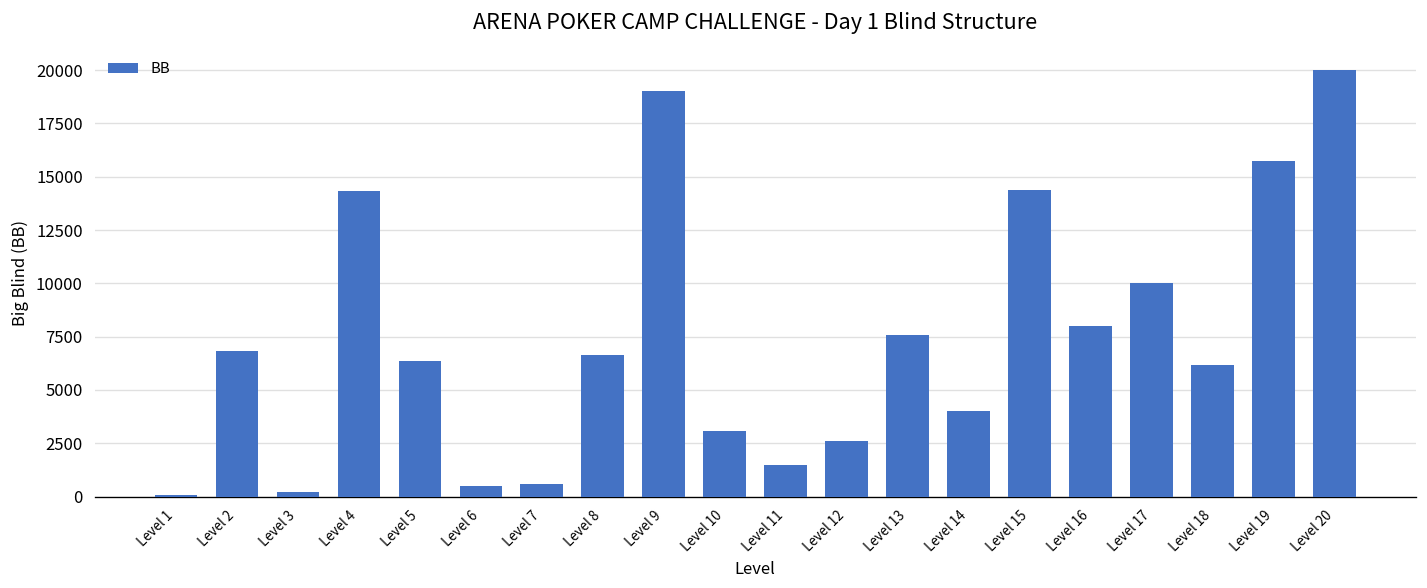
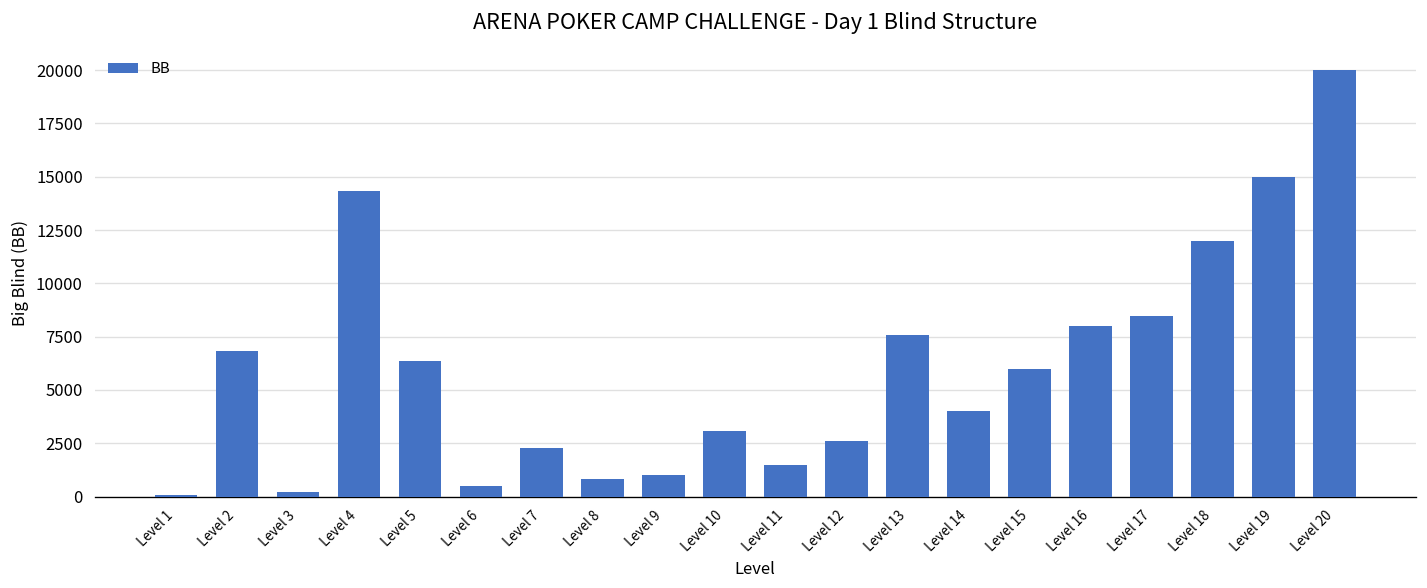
Level 7: 600 -> 2300
Level 8: 6600 -> 800
Level 9: 19000 -> 1000
Level 15: 14400 -> 6000
Level 17: 10000 -> 8500
Level 18: 6200 -> 12000
Level 19: 15800 -> 15000
